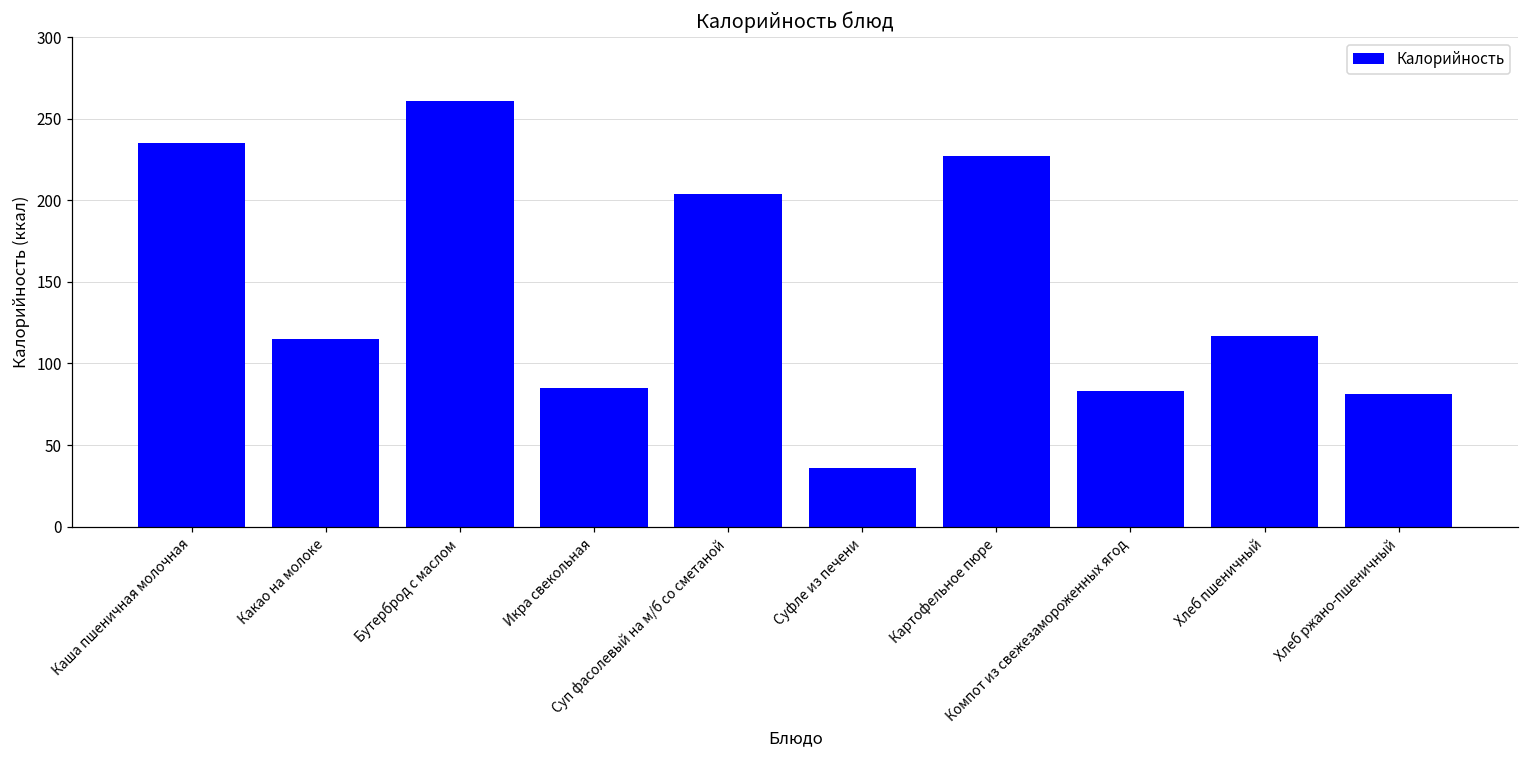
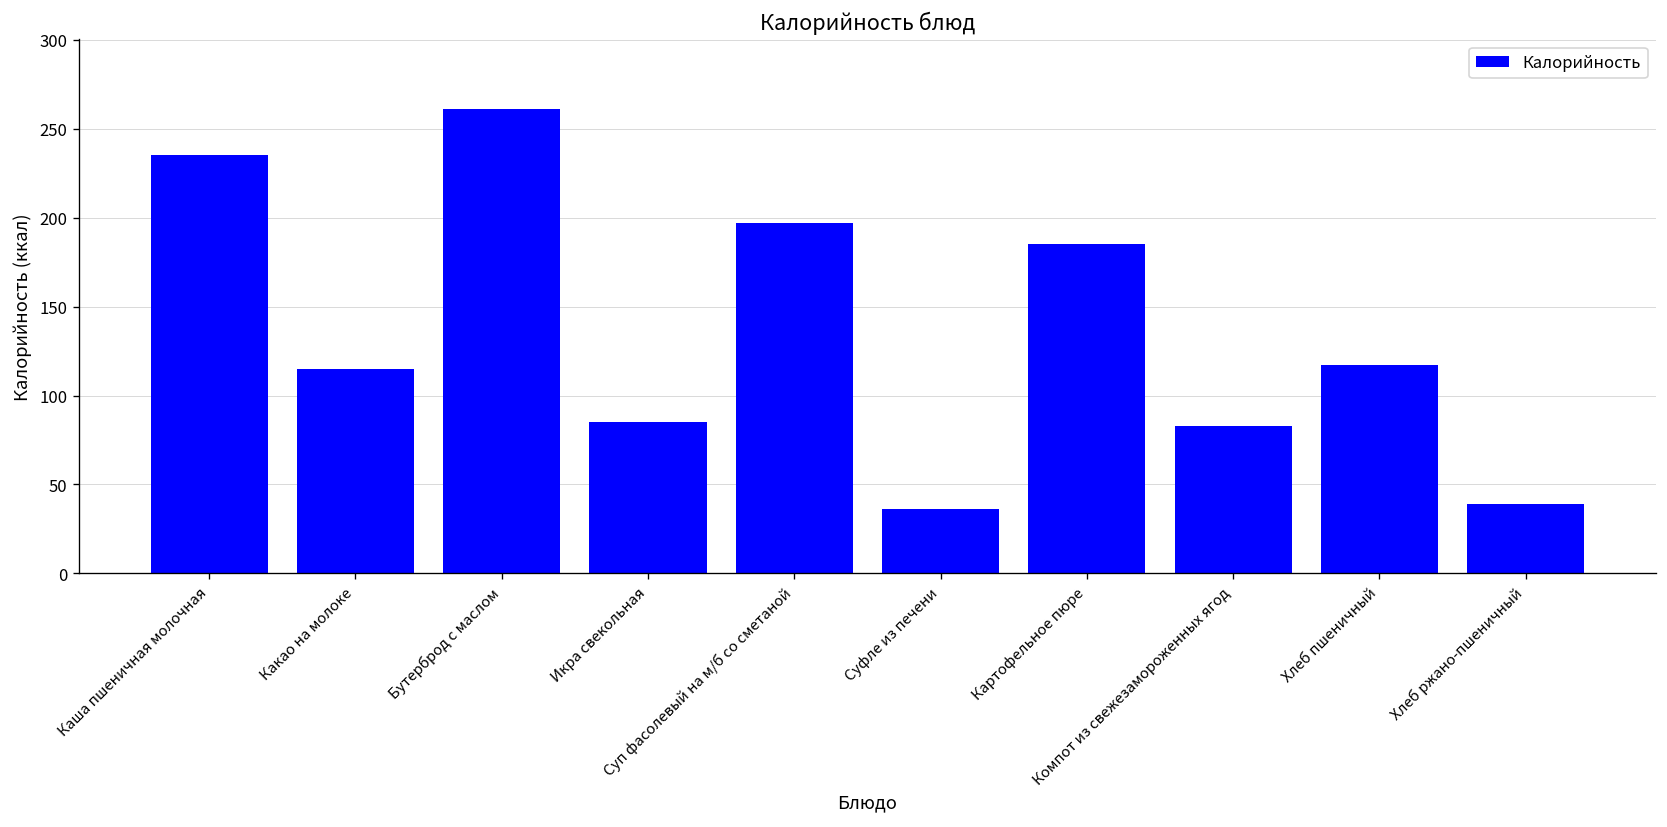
Суп фасолевый на м/б со сметаной: 204 -> 197
Картофельное пюре: 227 -> 185
Хлеб ржано-пшеничный: 81 -> 39
